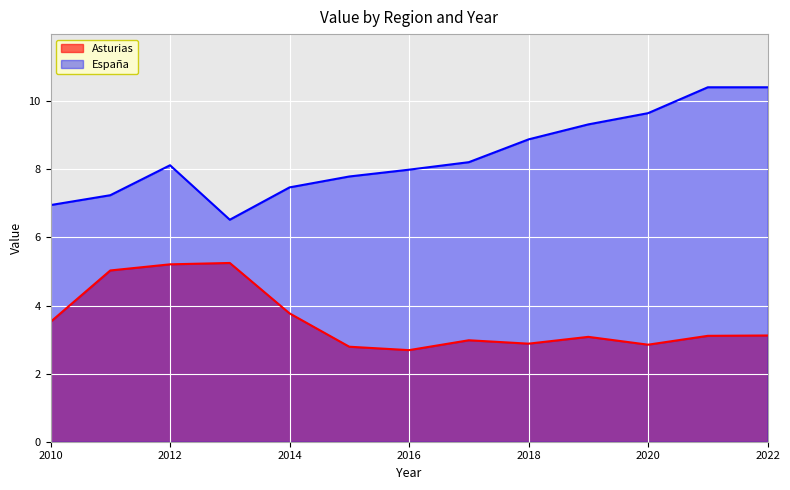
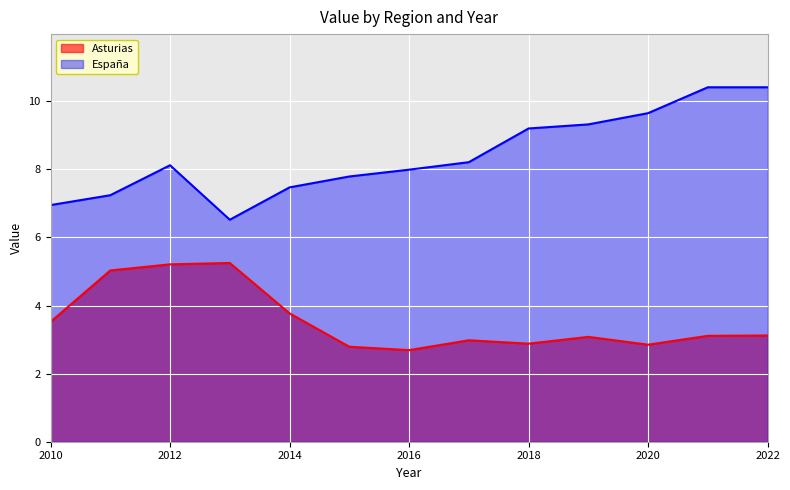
España, 2018: 8.9 -> 9.2
